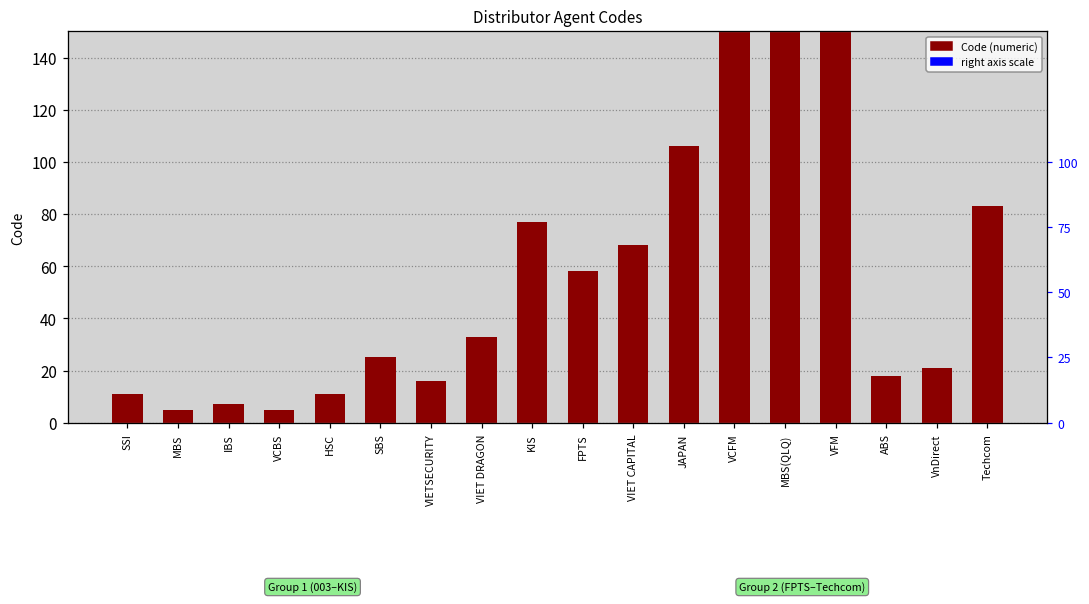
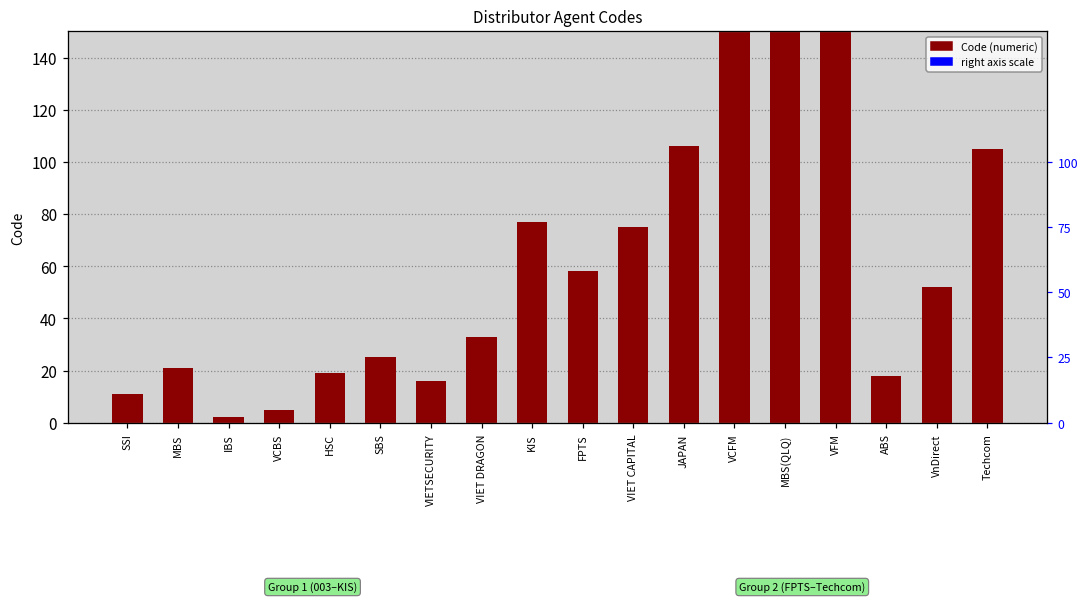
MBS: 5 -> 21
IBS: 7 -> 2
HSC: 11 -> 19
VIET CAPITAL: 68 -> 75
VnDirect: 21 -> 52
Techcom: 83 -> 105
